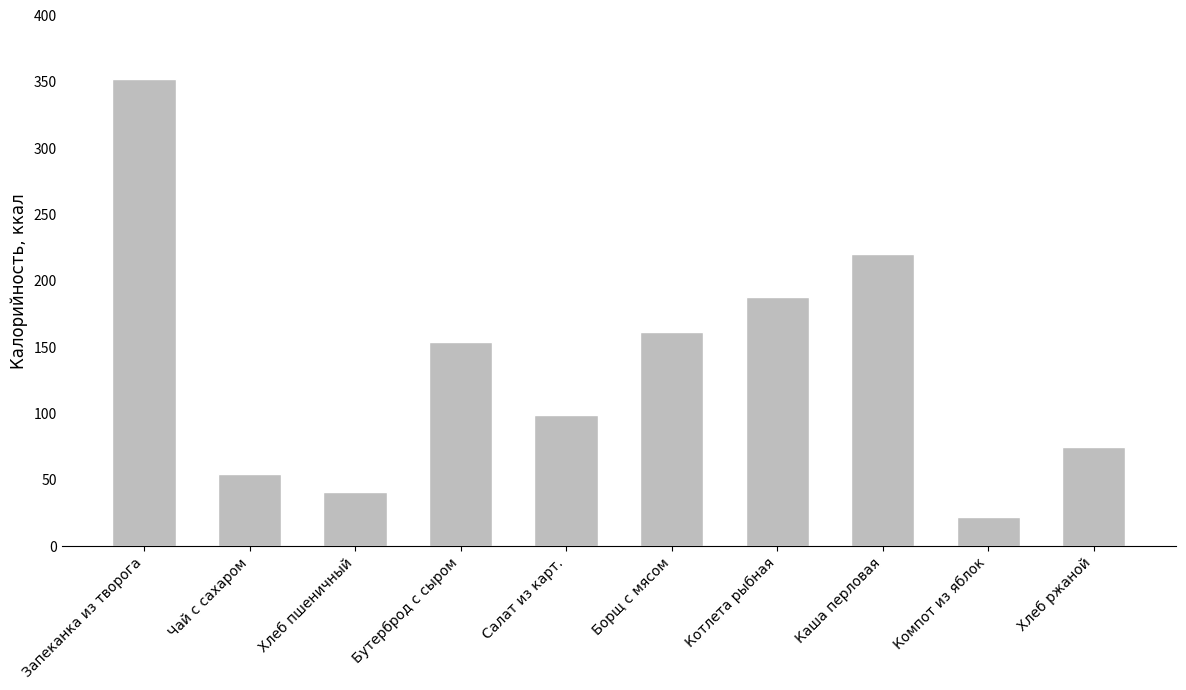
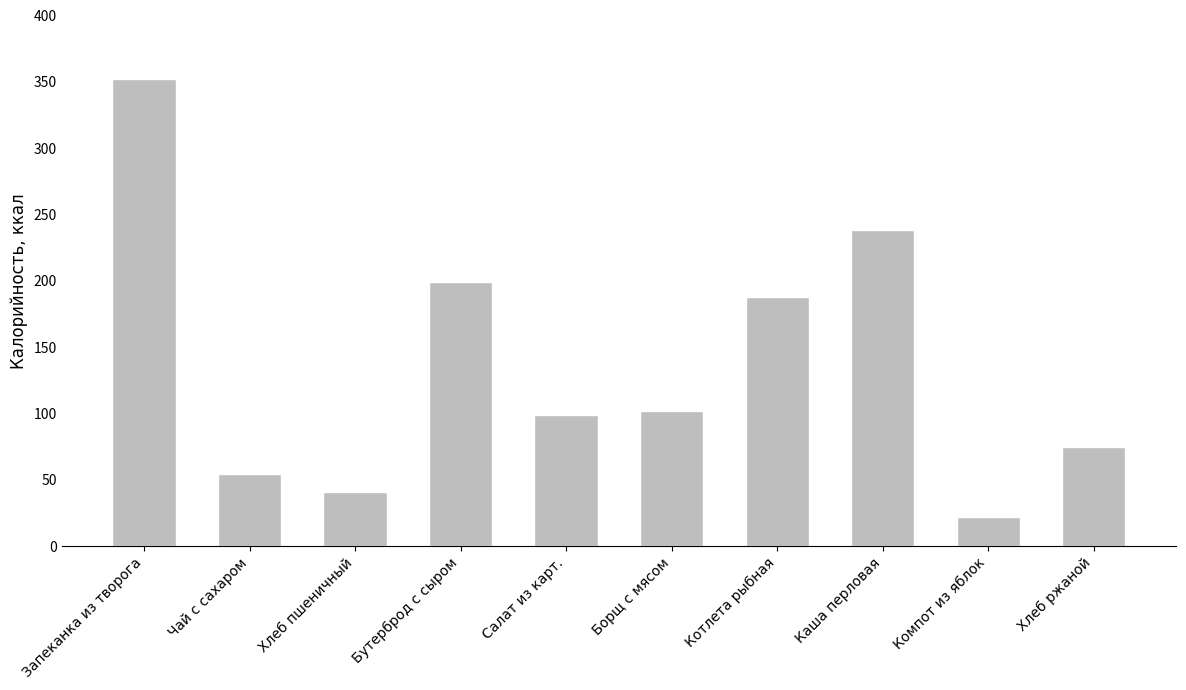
Бутерброд с сыром: 154 -> 199
Борщ с мясом: 161 -> 102
Каша перловая: 220 -> 238
